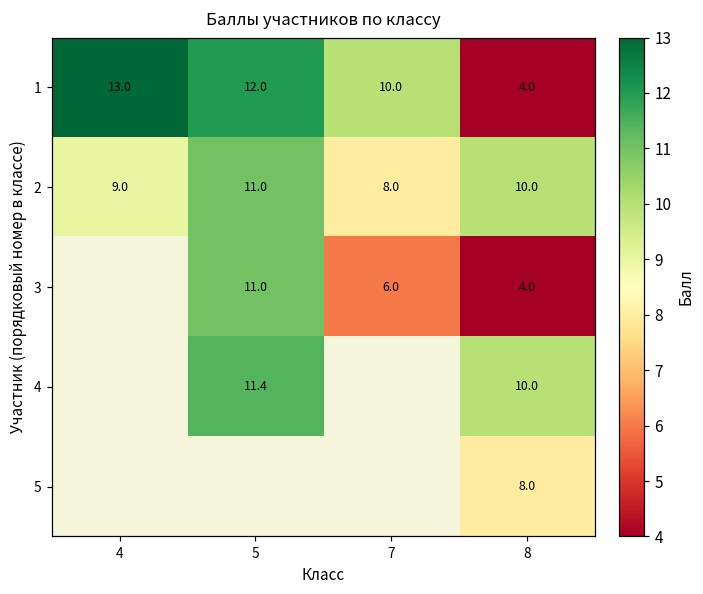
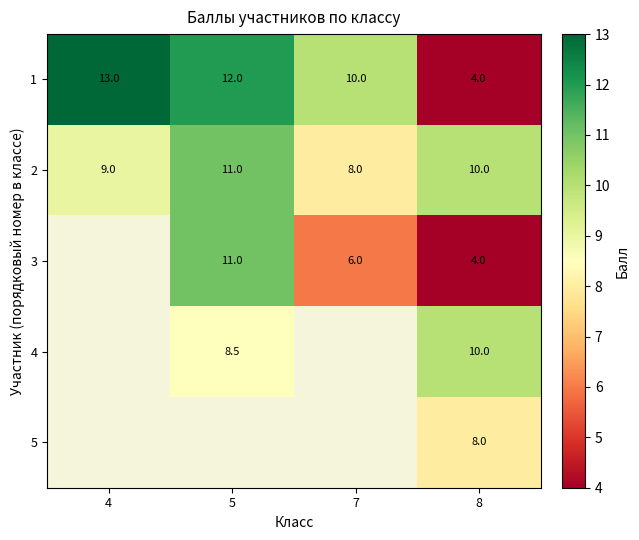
4, 5: 11.4 -> 8.5
